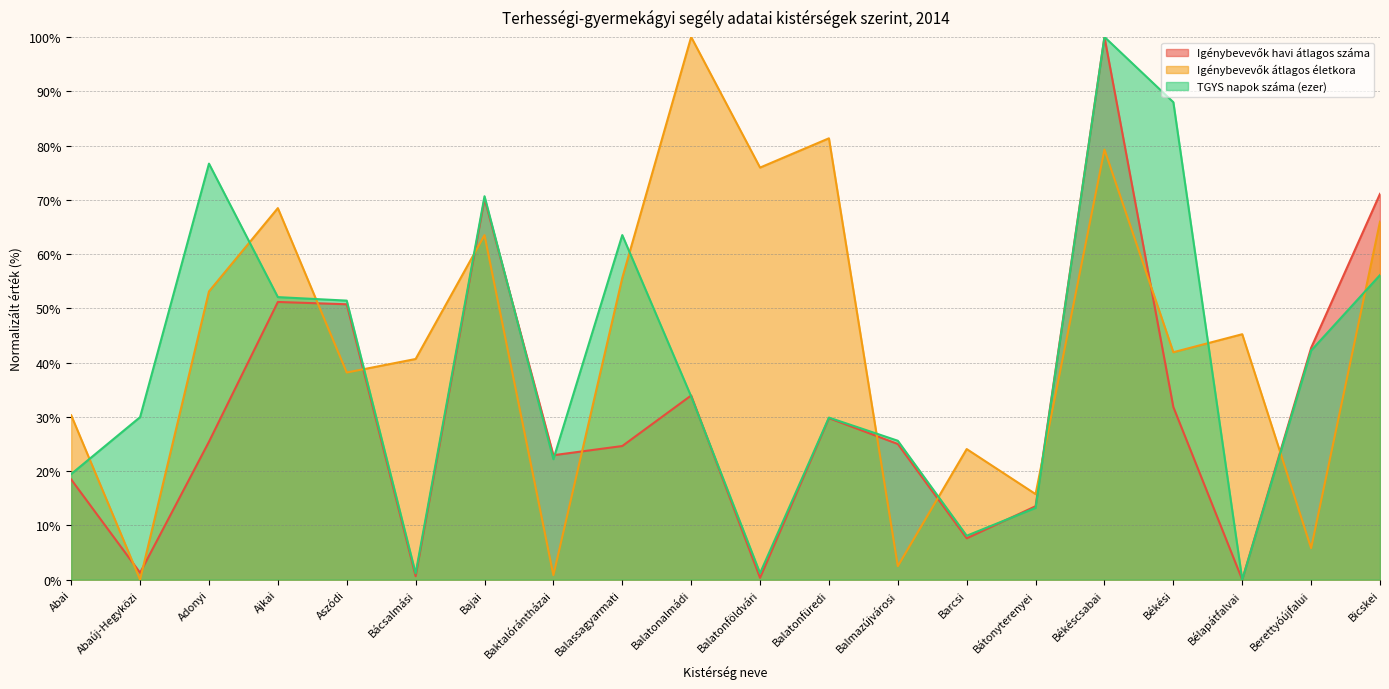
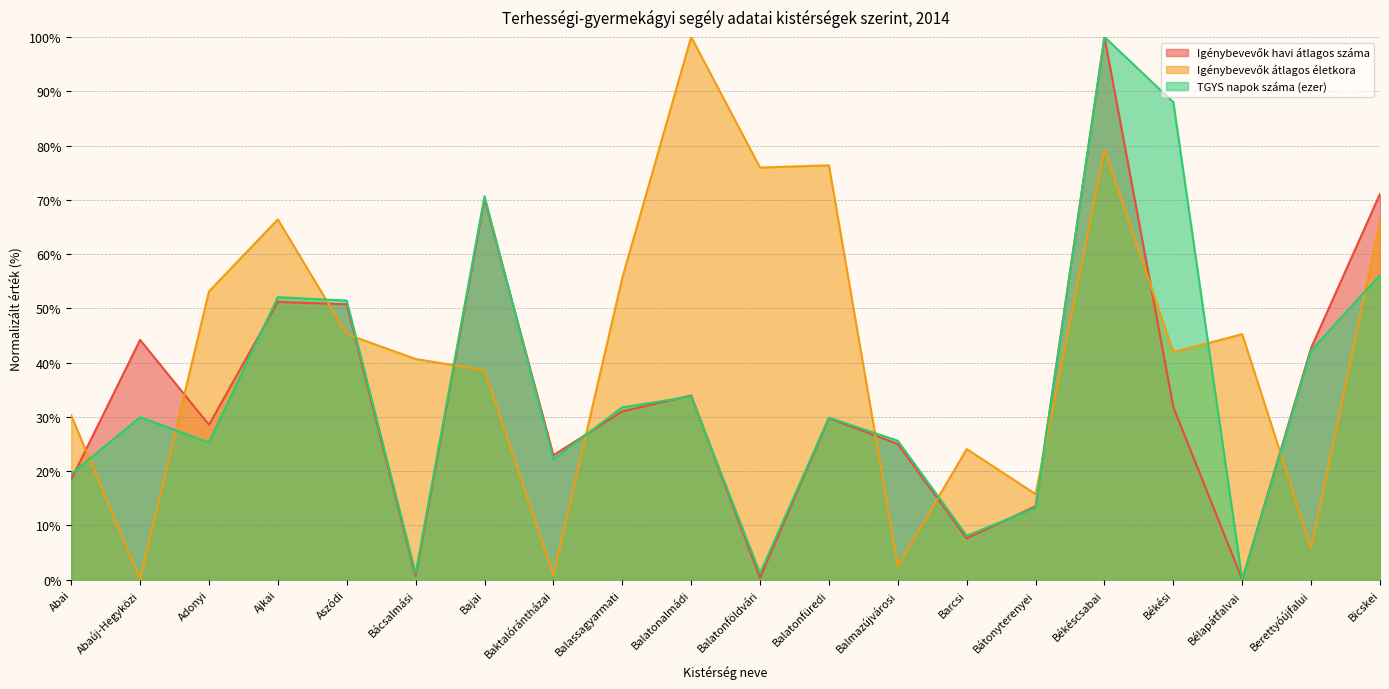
Igénybevevők havi átlagos száma, Abaúj-Hegyközi: 1% -> 44%
Igénybevevők havi átlagos száma, Adonyi: 25% -> 29%
TGYS napok száma (ezer), Adonyi: 77% -> 25%
Igénybevevők átlagos életkora, Ajkai: 68% -> 66%
Igénybevevők átlagos életkora, Aszódi: 38% -> 45%
Igénybevevők átlagos életkora, Bajai: 63% -> 39%
Igénybevevők havi átlagos száma, Balassagyarmati: 25% -> 31%
TGYS napok száma (ezer), Balassagyarmati: 63% -> 32%
Igénybevevők átlagos életkora, Balatonfüredi: 81% -> 76%
